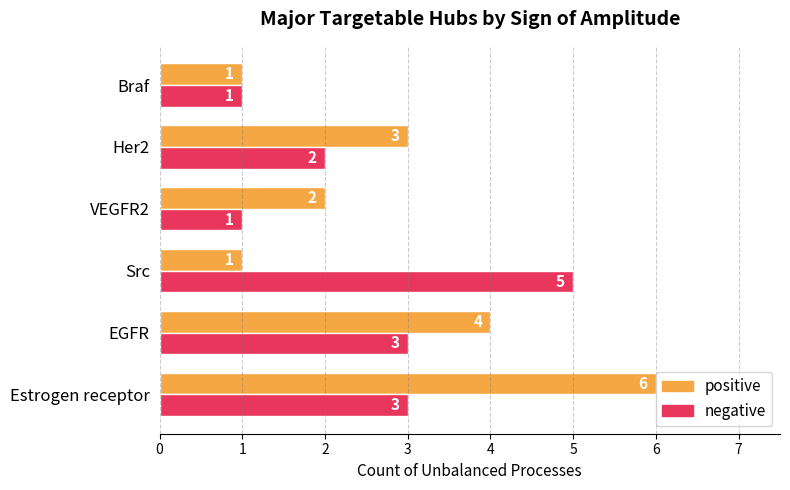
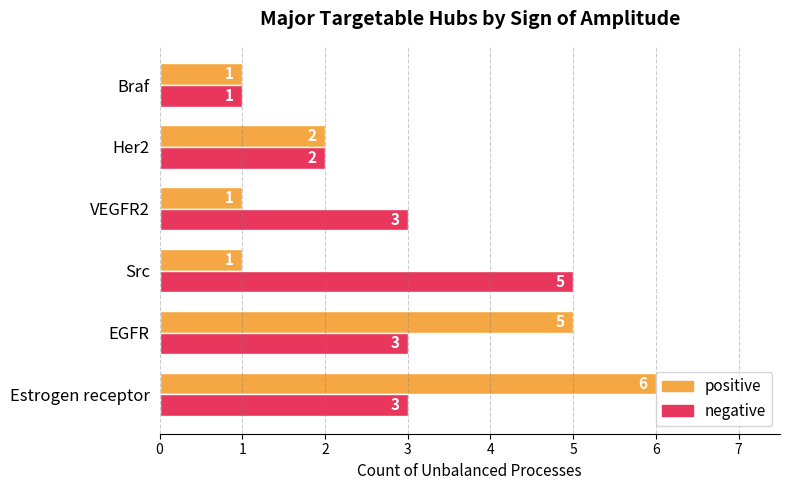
positive, Her2: 3 -> 2
positive, VEGFR2: 2 -> 1
negative, VEGFR2: 1 -> 3
positive, EGFR: 4 -> 5
